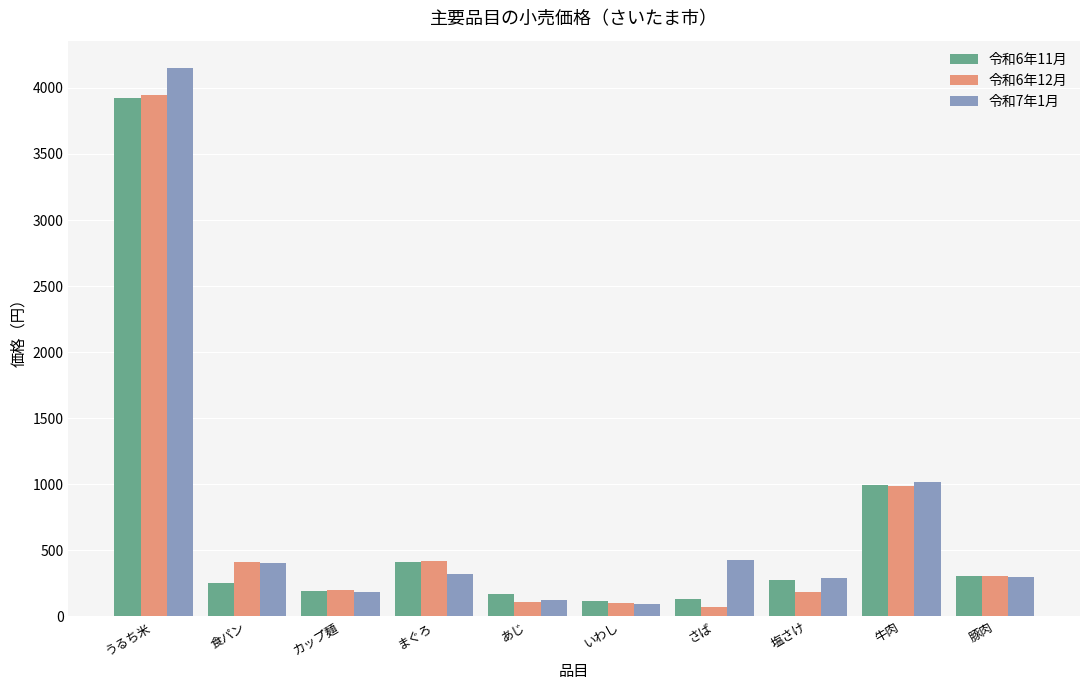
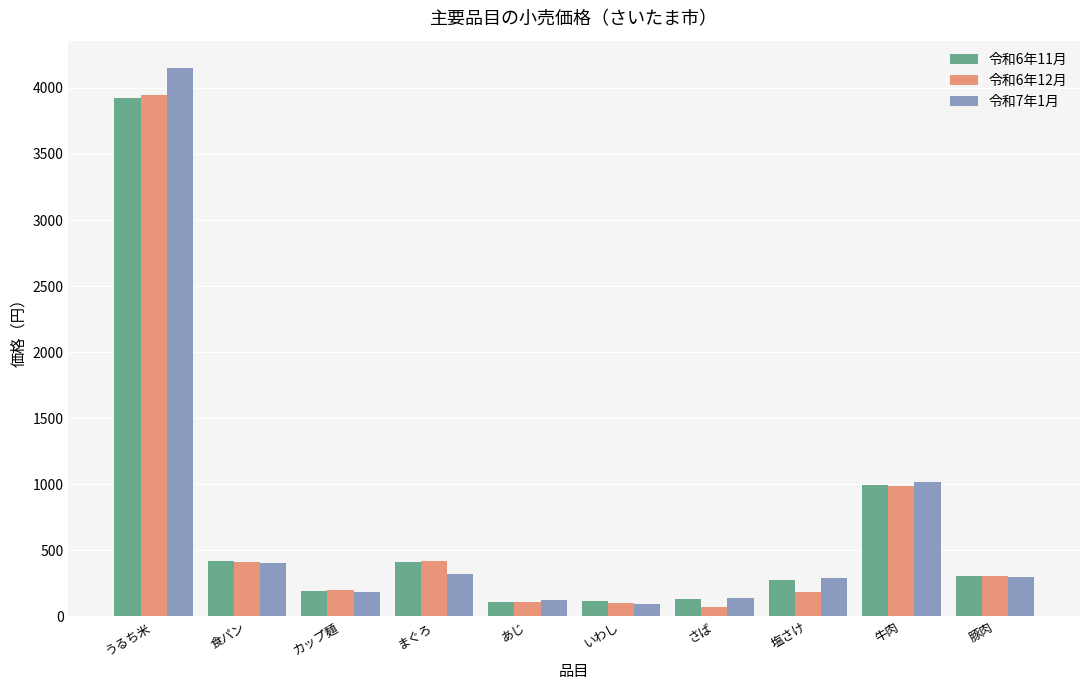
令和6年11月, 食パン: 260 -> 420
令和6年11月, あじ: 170 -> 110
令和7年1月, さば: 430 -> 140
